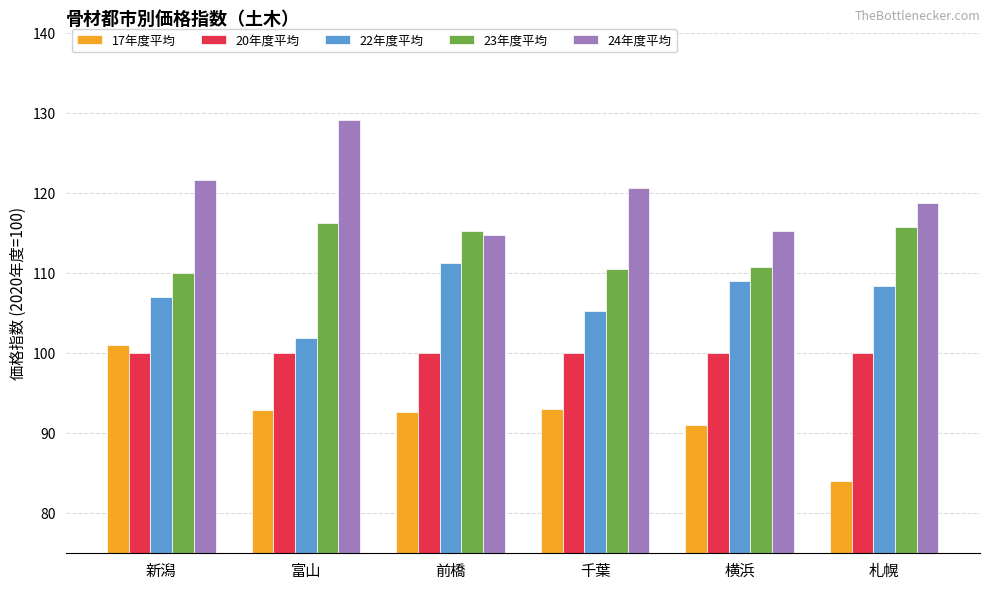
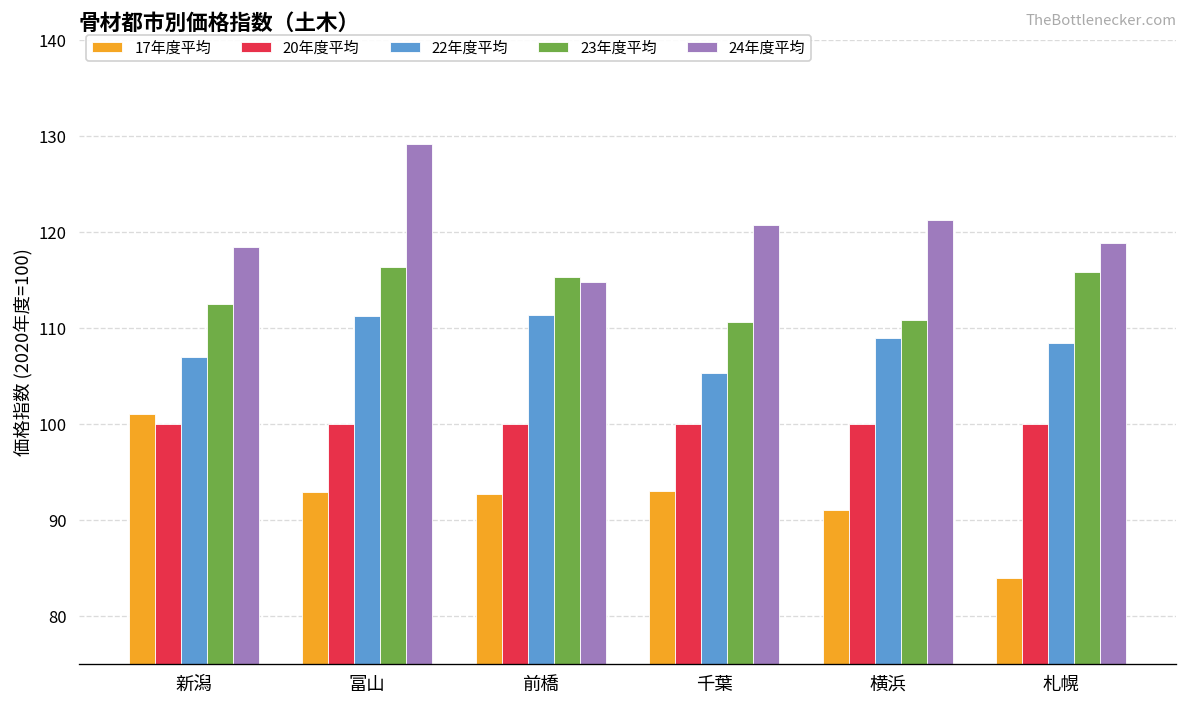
23年度平均, 新潟: 110 -> 113
24年度平均, 新潟: 122 -> 118
22年度平均, 富山: 102 -> 111
24年度平均, 横浜: 115 -> 121
